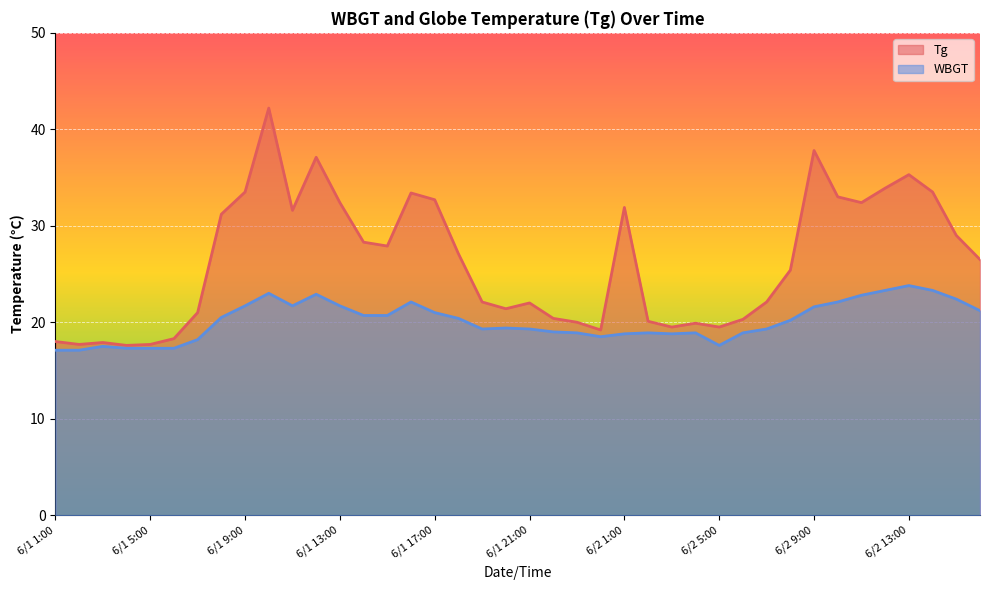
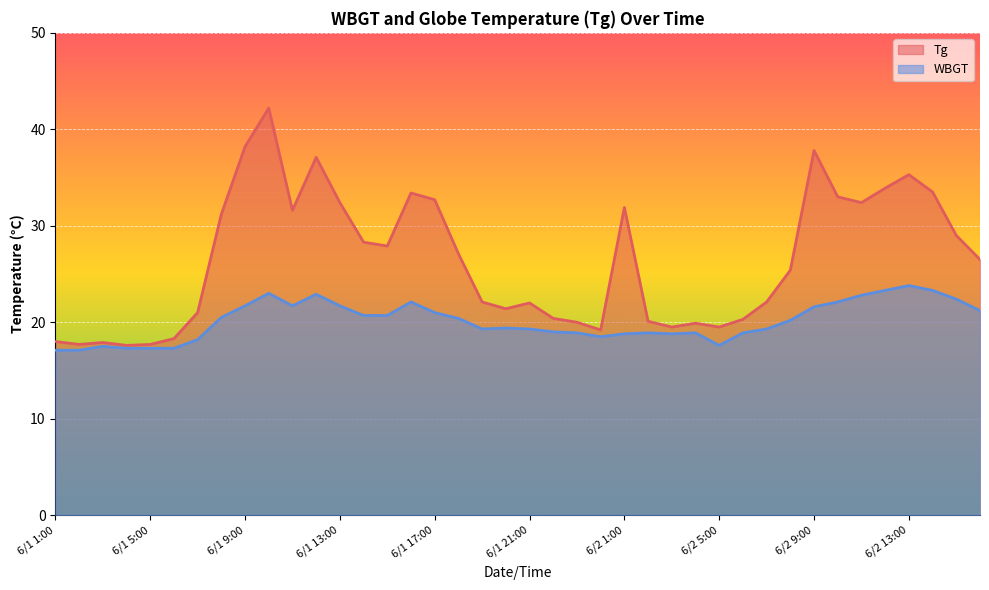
Tg, 6/1 9:00: 34 -> 38
